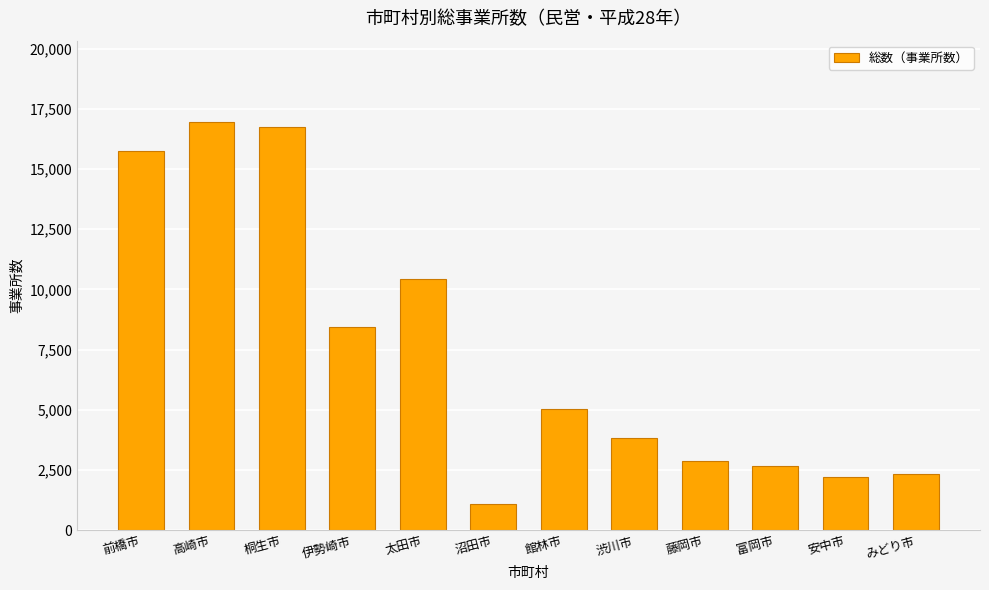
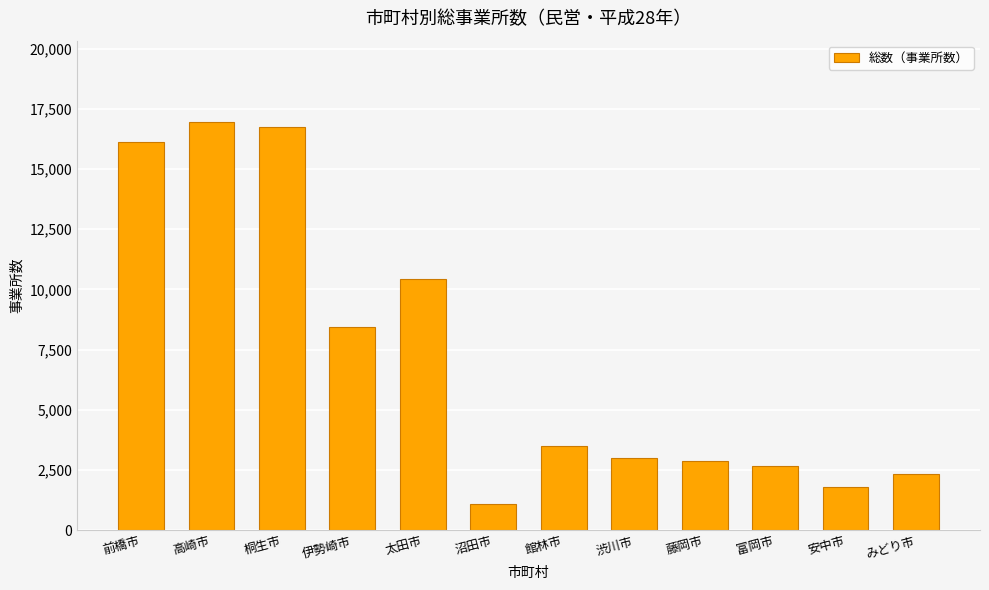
前橋市: 15,700 -> 16,100
館林市: 5,000 -> 3,500
渋川市: 3,800 -> 3,000
安中市: 2,200 -> 1,800
